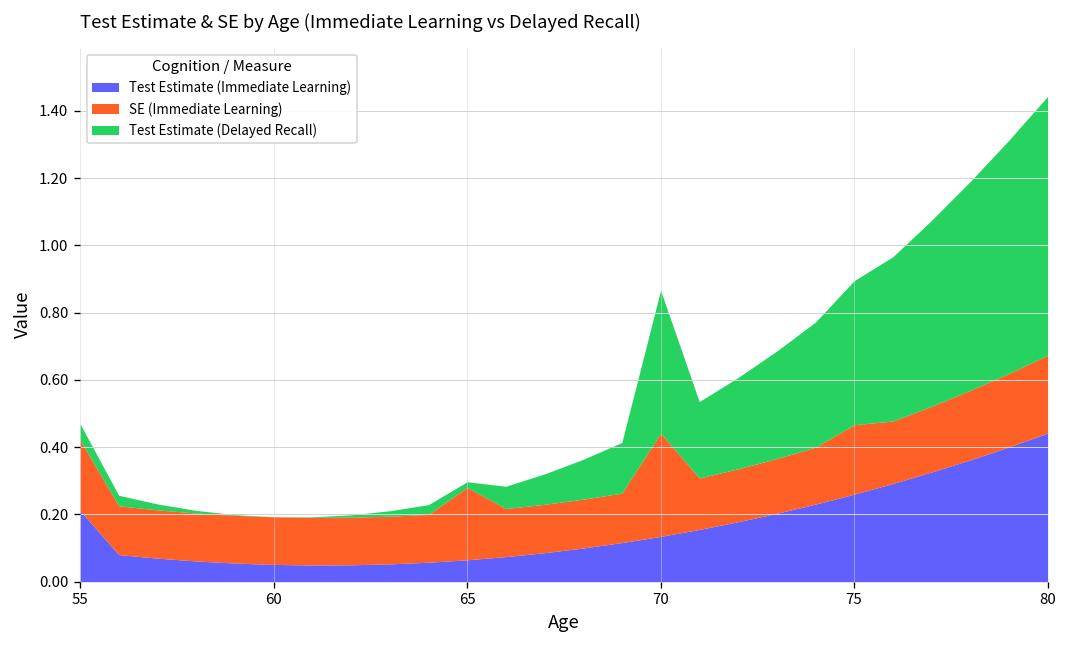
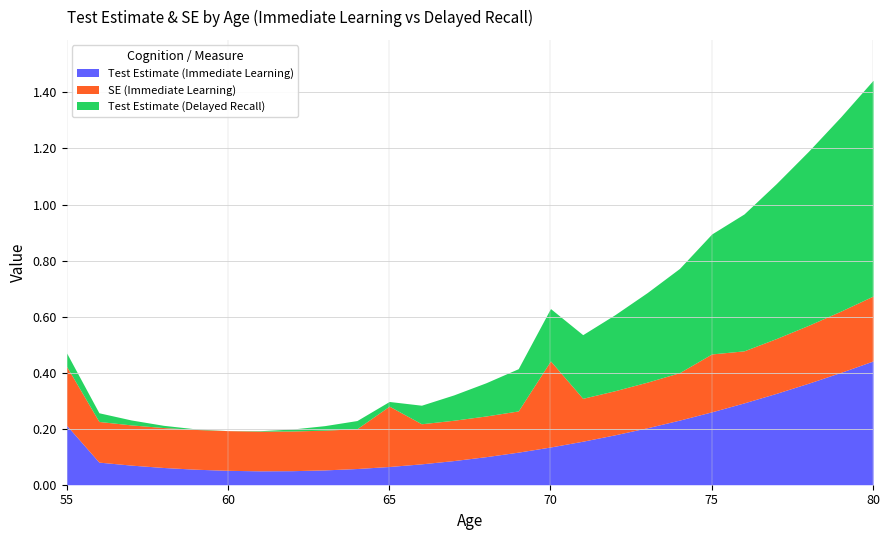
Test Estimate (Delayed Recall), 70: 0.42 -> 0.19
